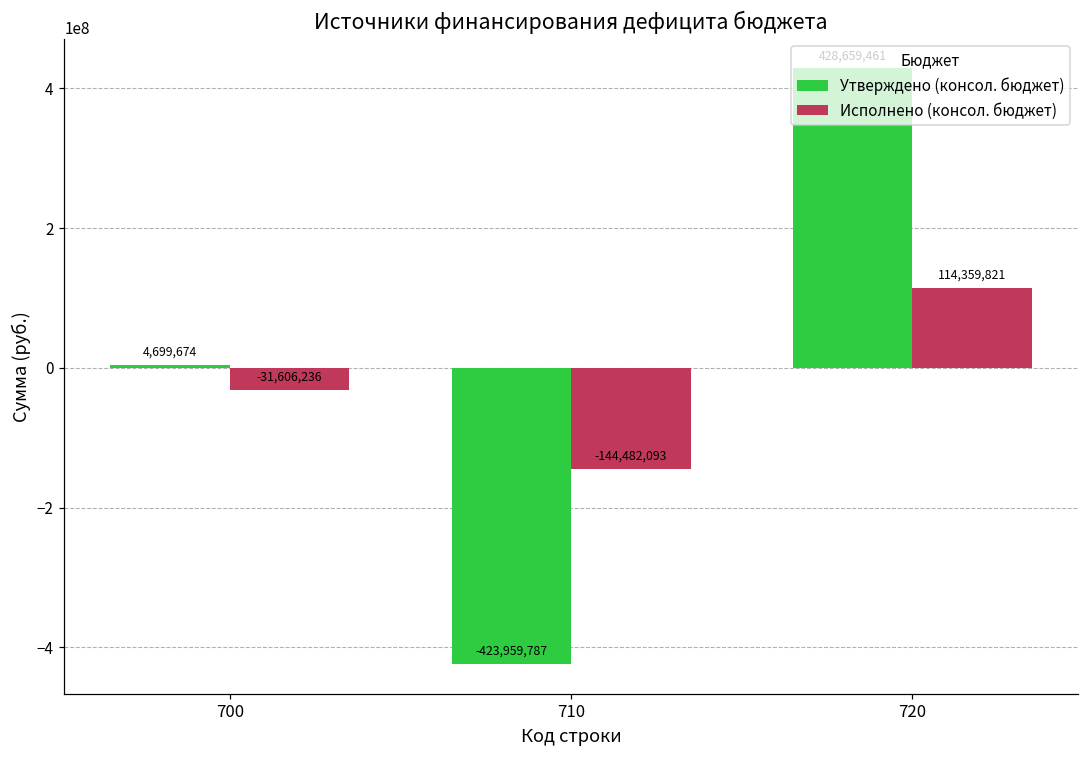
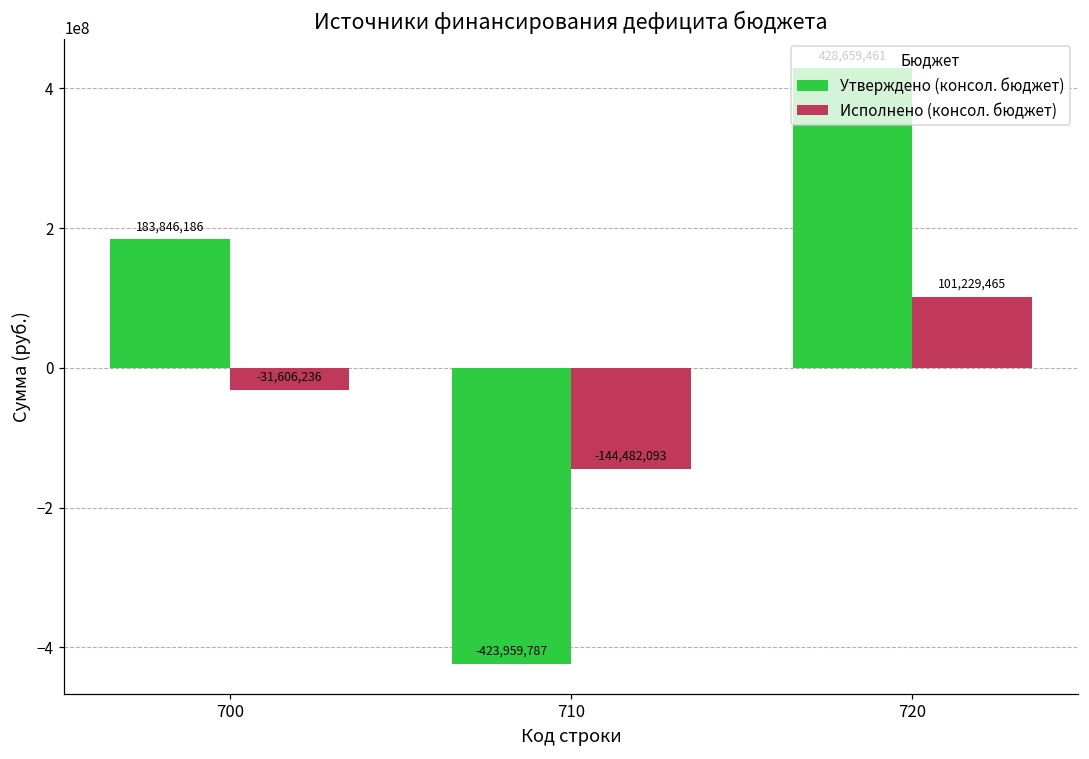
Утверждено (консол. бюджет), 700: 4,699,674 -> 183,846,186
Исполнено (консол. бюджет), 720: 114,359,821 -> 101,229,465
